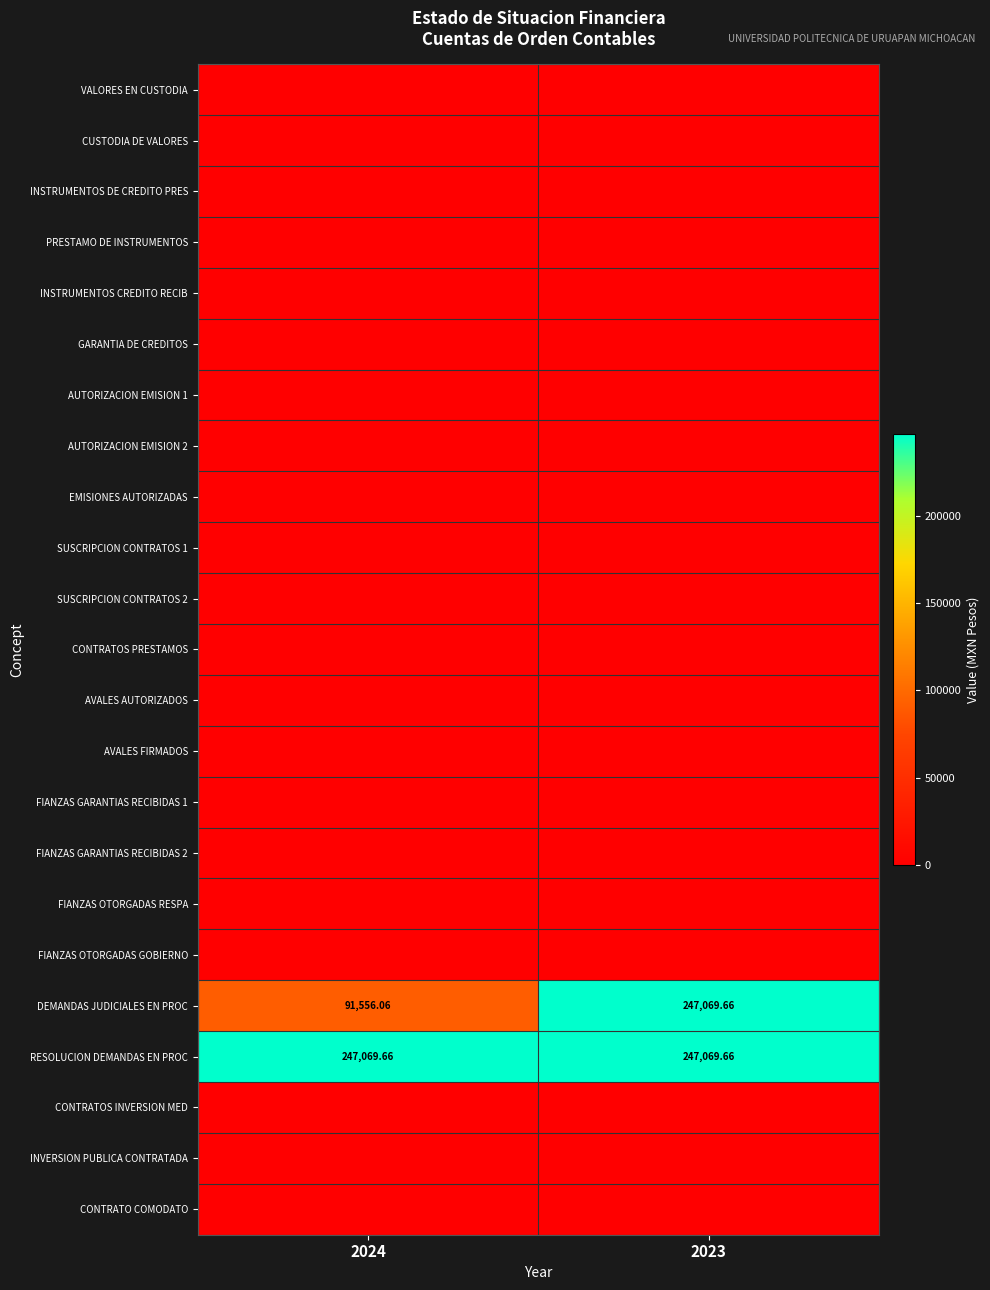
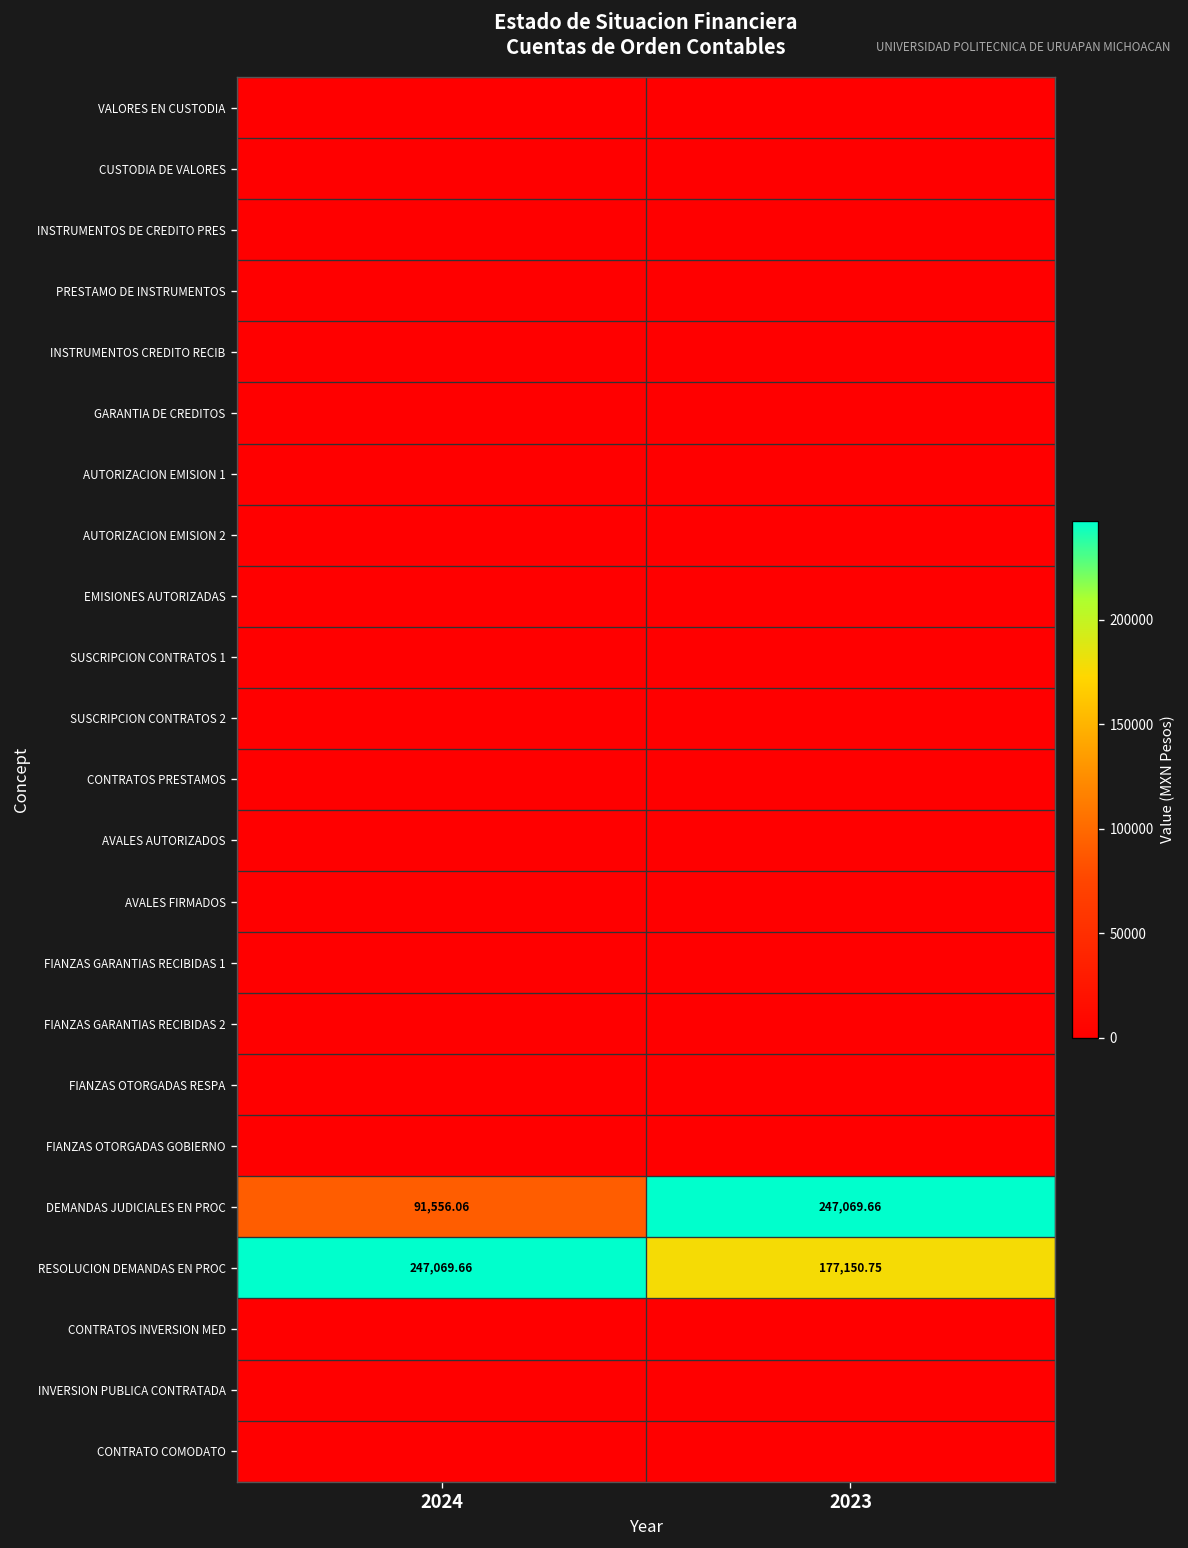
RESOLUCION DEMANDAS EN PROC, 2023: 247,069.66 -> 177,150.75
